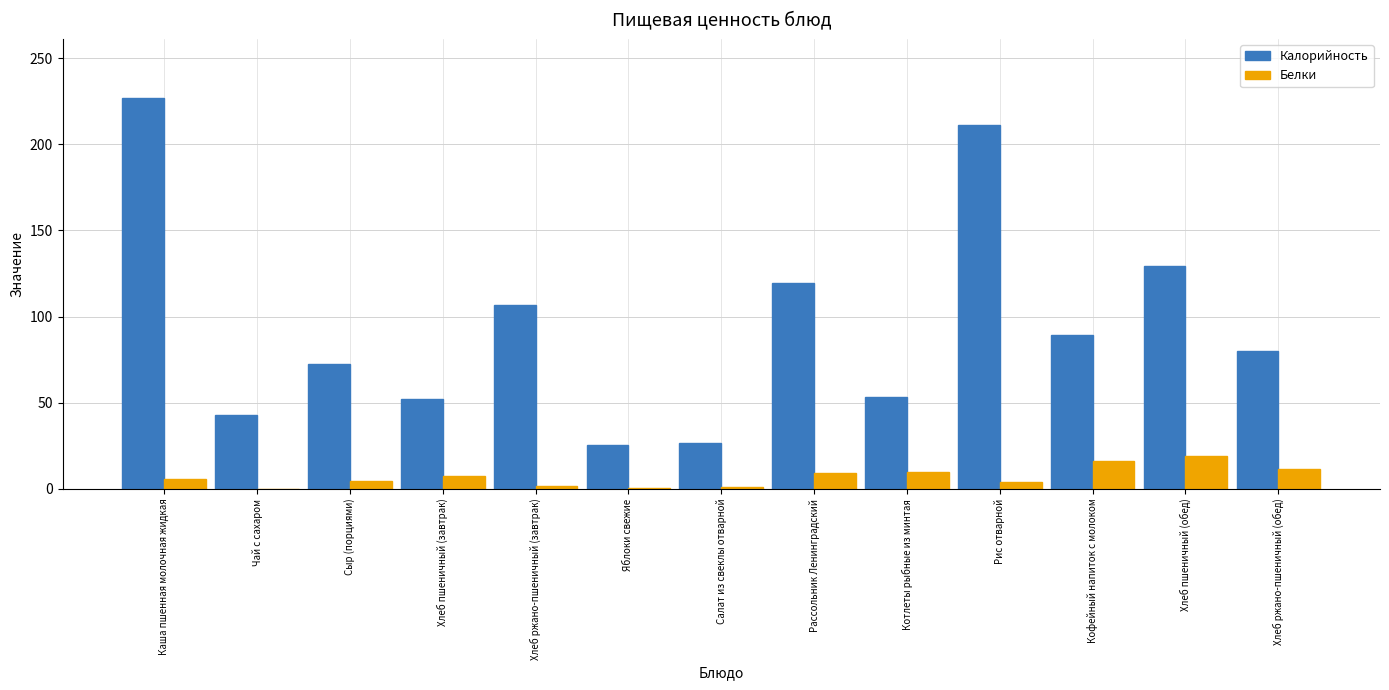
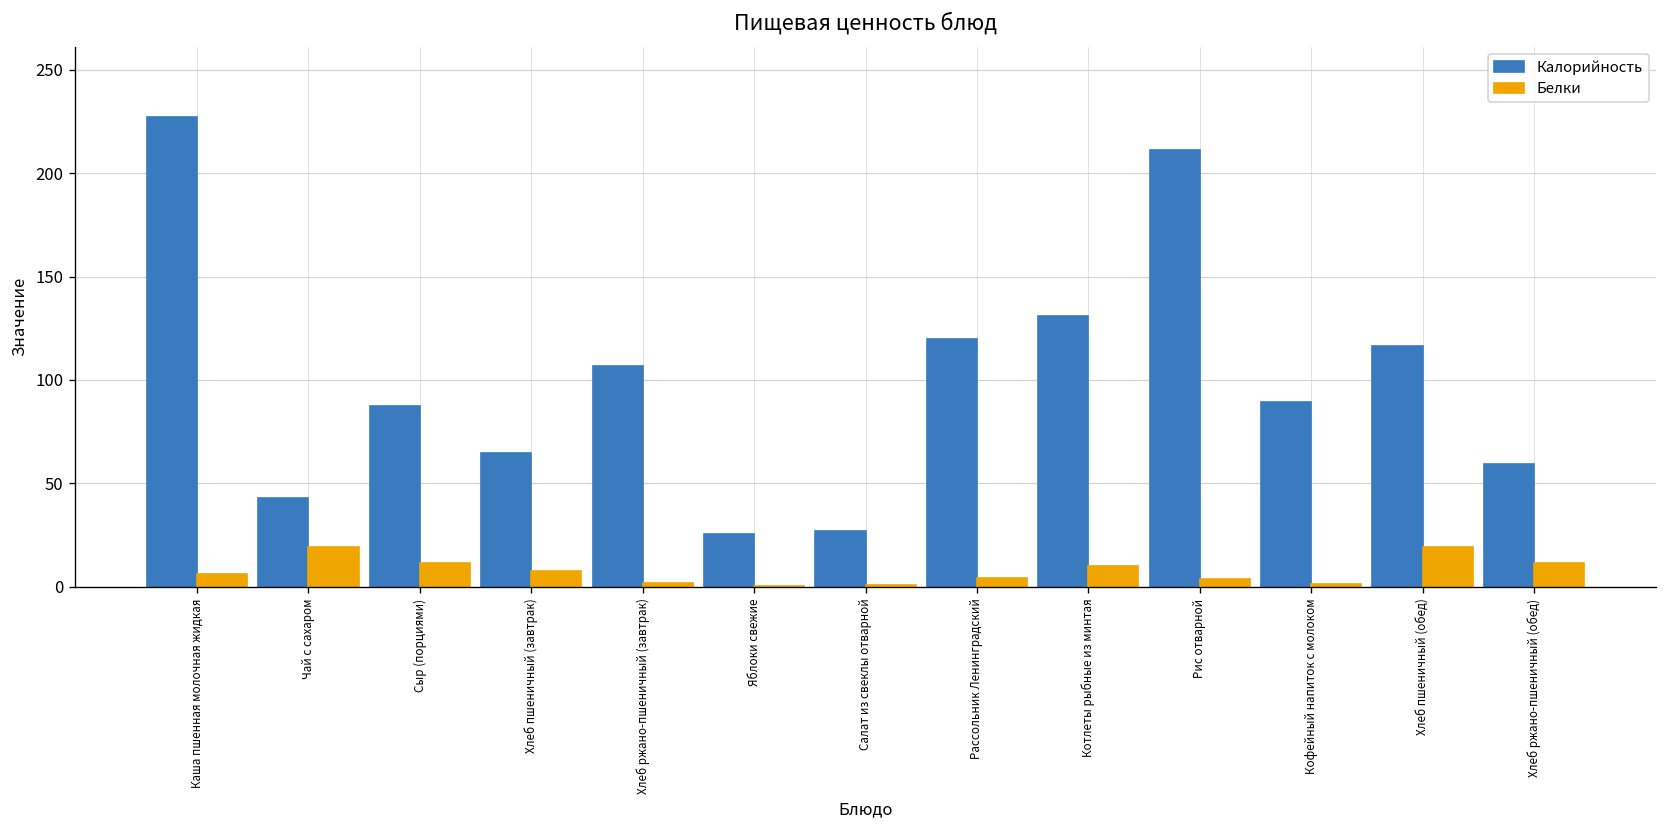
Белки, Чай с сахаром: 0 -> 19
Калорийность, Сыр (порциями): 73 -> 87
Белки, Сыр (порциями): 5 -> 11
Калорийность, Хлеб пшеничный (завтрак): 52 -> 65
Белки, Рассольник Ленинградский: 10 -> 4
Калорийность, Котлеты рыбные из минтая: 54 -> 131
Белки, Кофейный напиток с молоком: 17 -> 1
Калорийность, Хлеб пшеничный (обед): 129 -> 116
Калорийность, Хлеб ржано-пшеничный (обед): 80 -> 60
